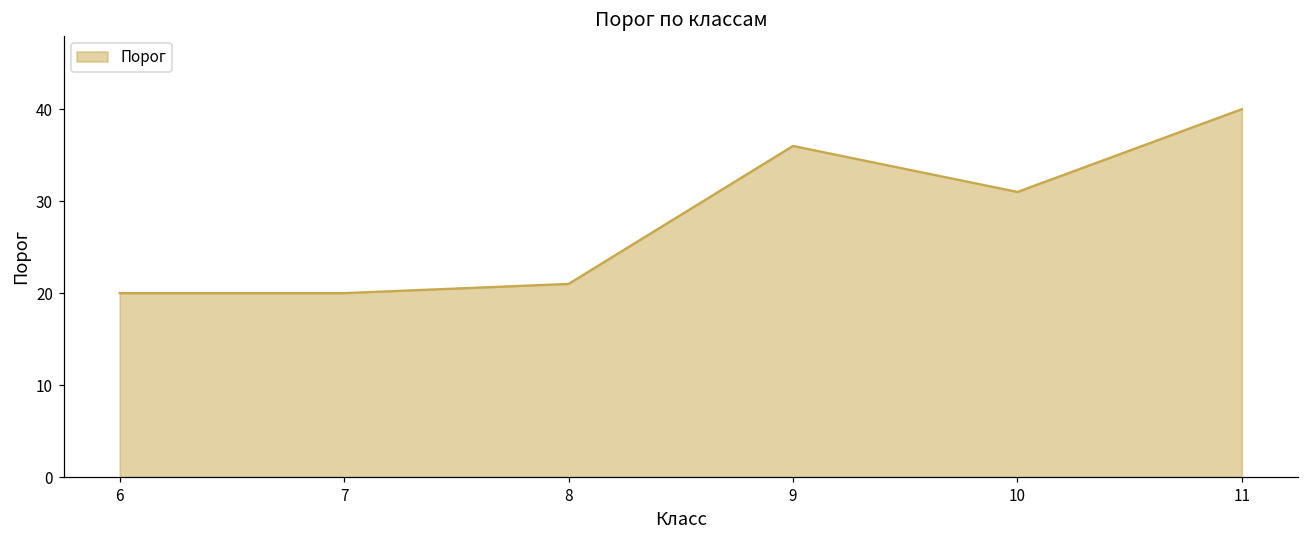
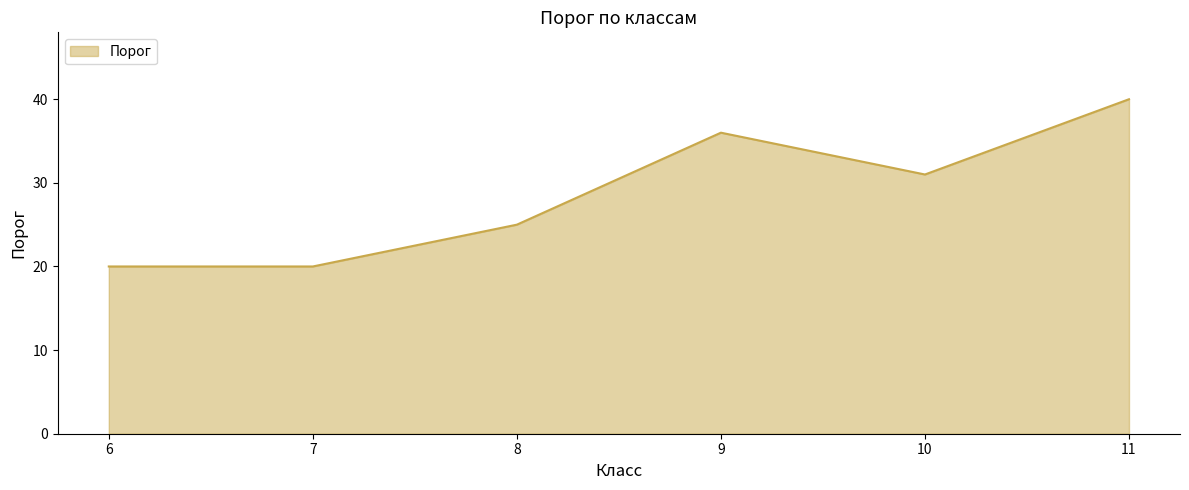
8: 21 -> 25
